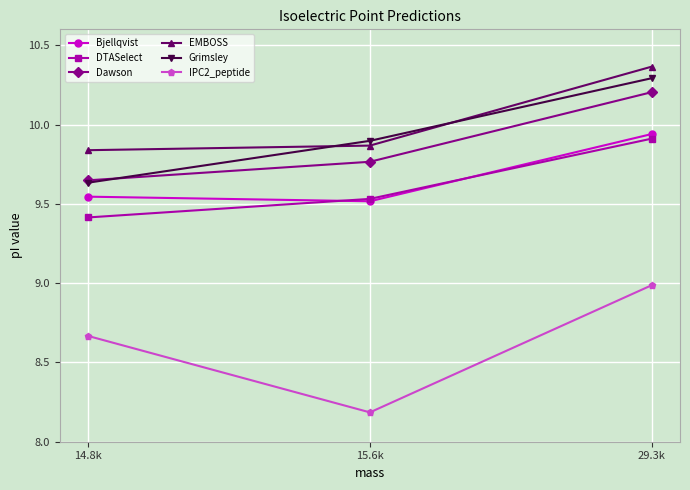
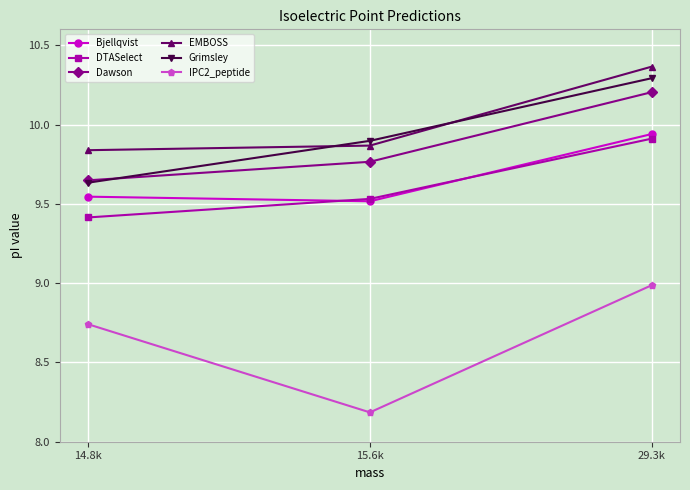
IPC2_peptide, 14.8k: 8.67 -> 8.74
